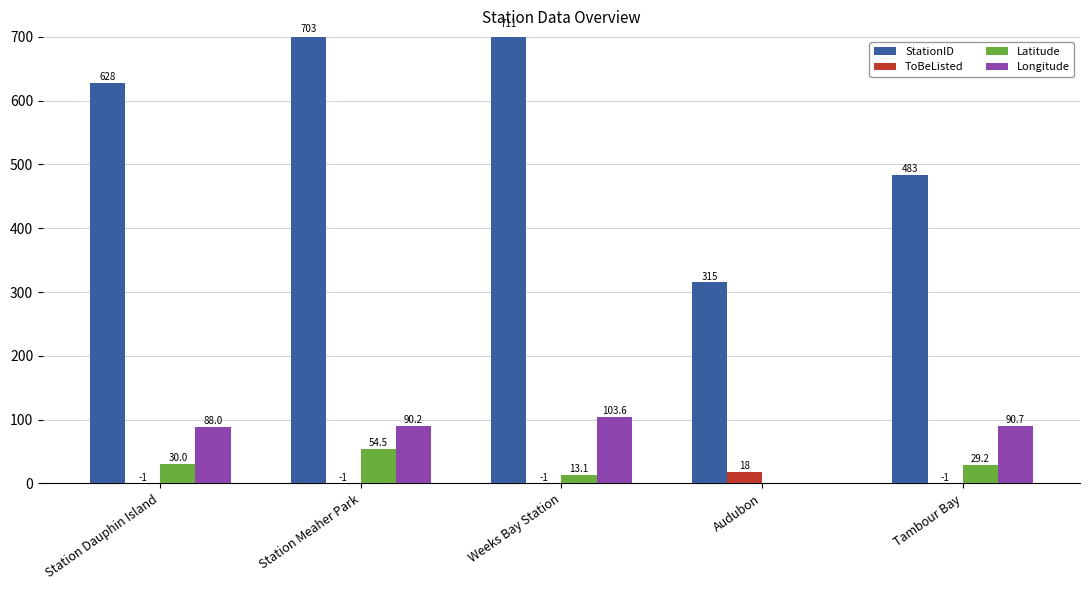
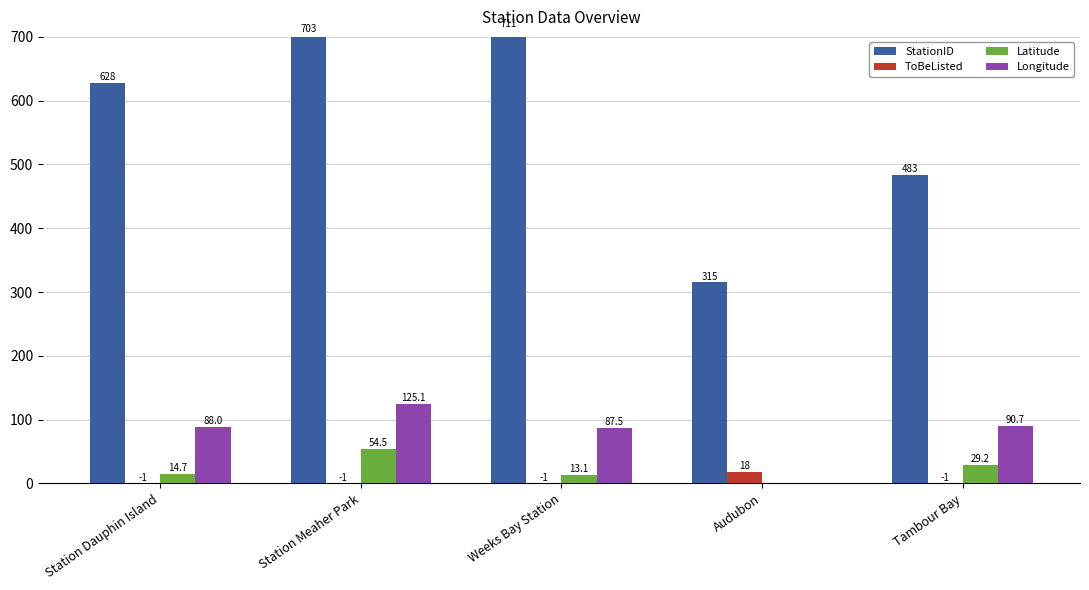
Latitude, Station Dauphin Island: 30.0 -> 14.7
Longitude, Station Meaher Park: 90.2 -> 125.1
Longitude, Weeks Bay Station: 103.6 -> 87.5
